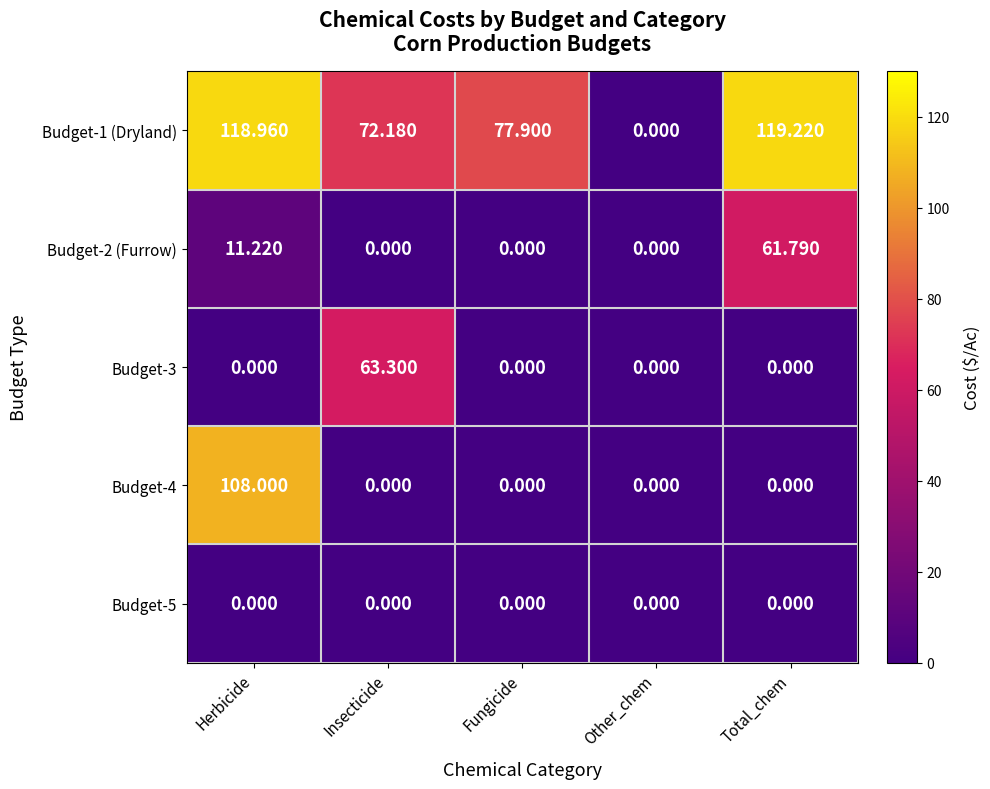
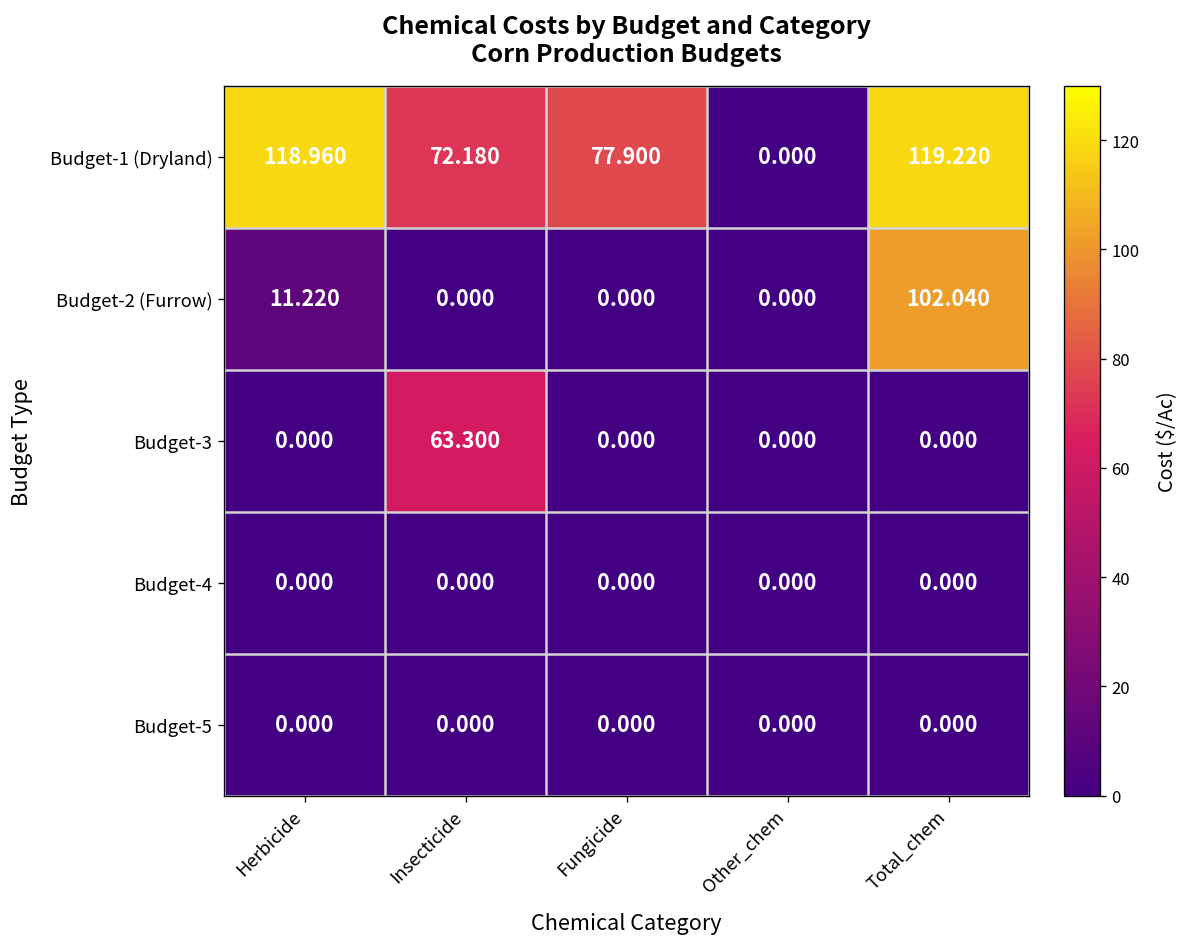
Budget-2 (Furrow), Total_chem: 61.790 -> 102.040
Budget-4, Herbicide: 108.000 -> 0.000
